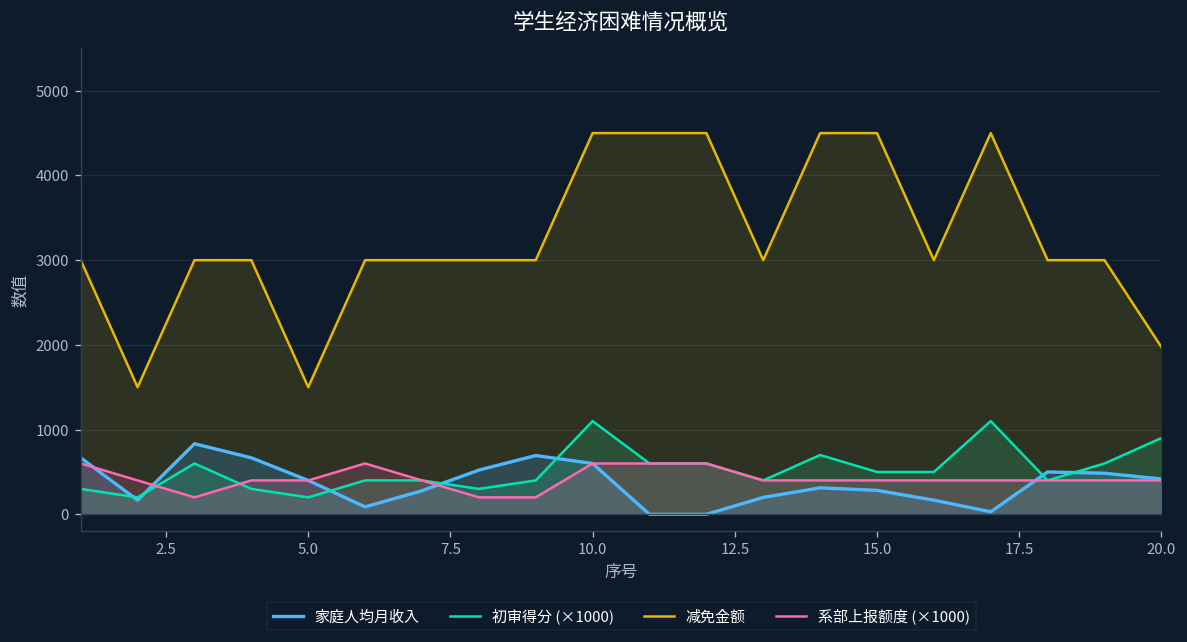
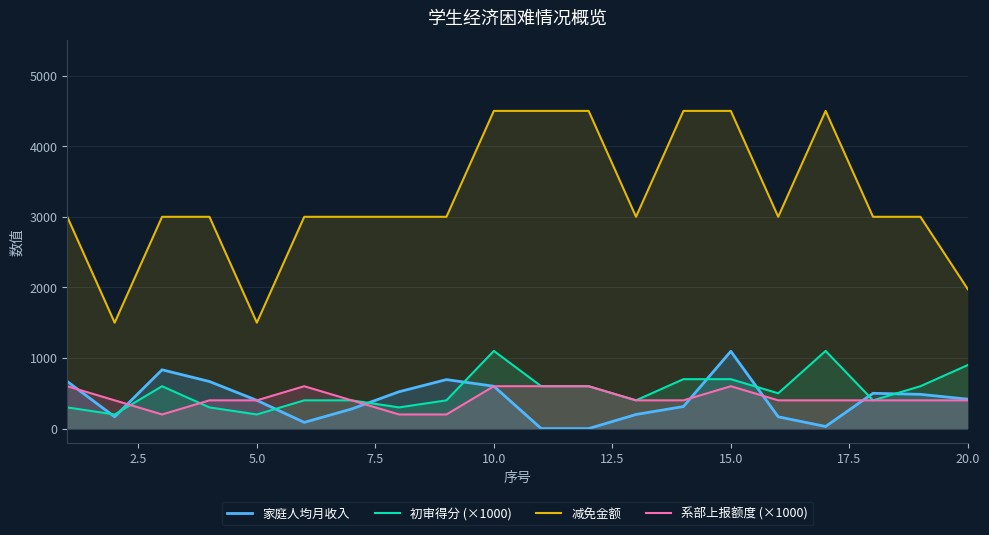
家庭人均月收入, 15.0: 300 -> 1100
初审得分 (×1000), 15.0: 500 -> 700
系部上报额度 (×1000), 15.0: 400 -> 600
